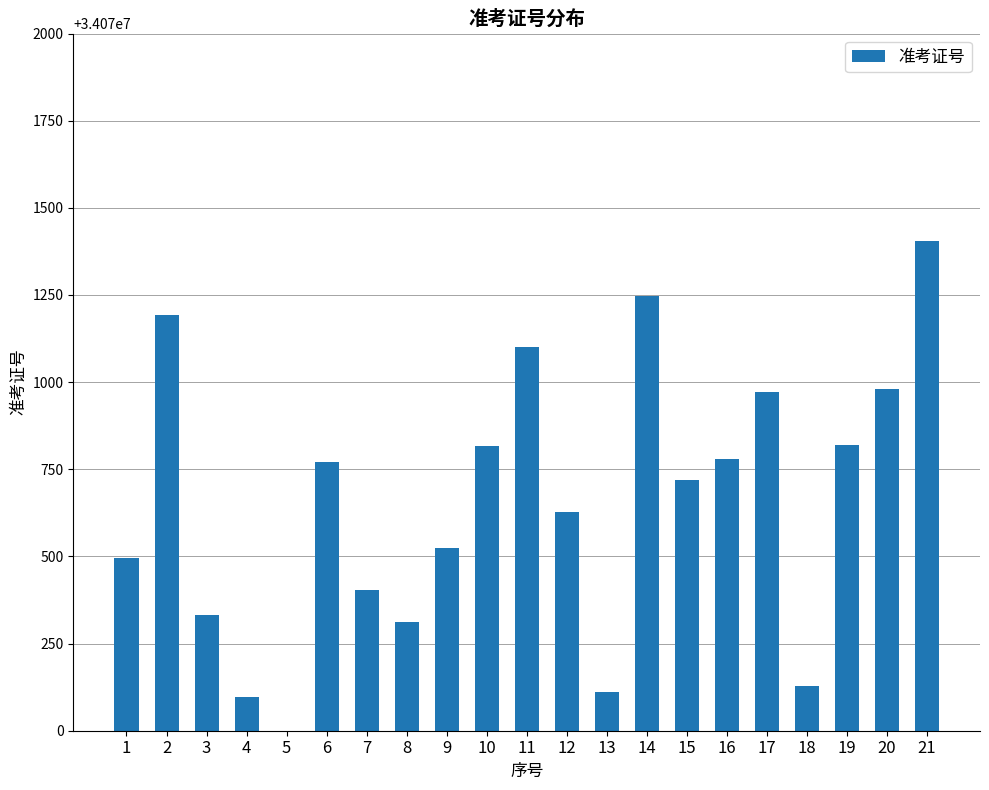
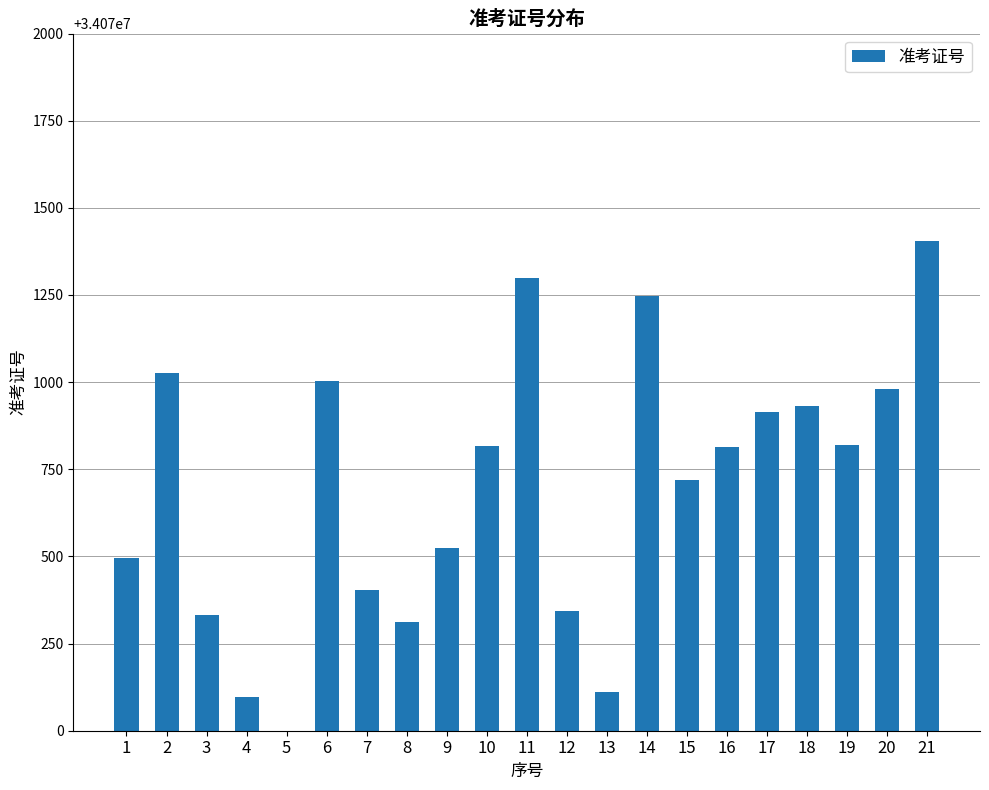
2: 34071190 -> 34071030
6: 34070770 -> 34071000
11: 34071100 -> 34071300
12: 34070630 -> 34070340
16: 34070780 -> 34070820
17: 34070970 -> 34070920
18: 34070130 -> 34070930
